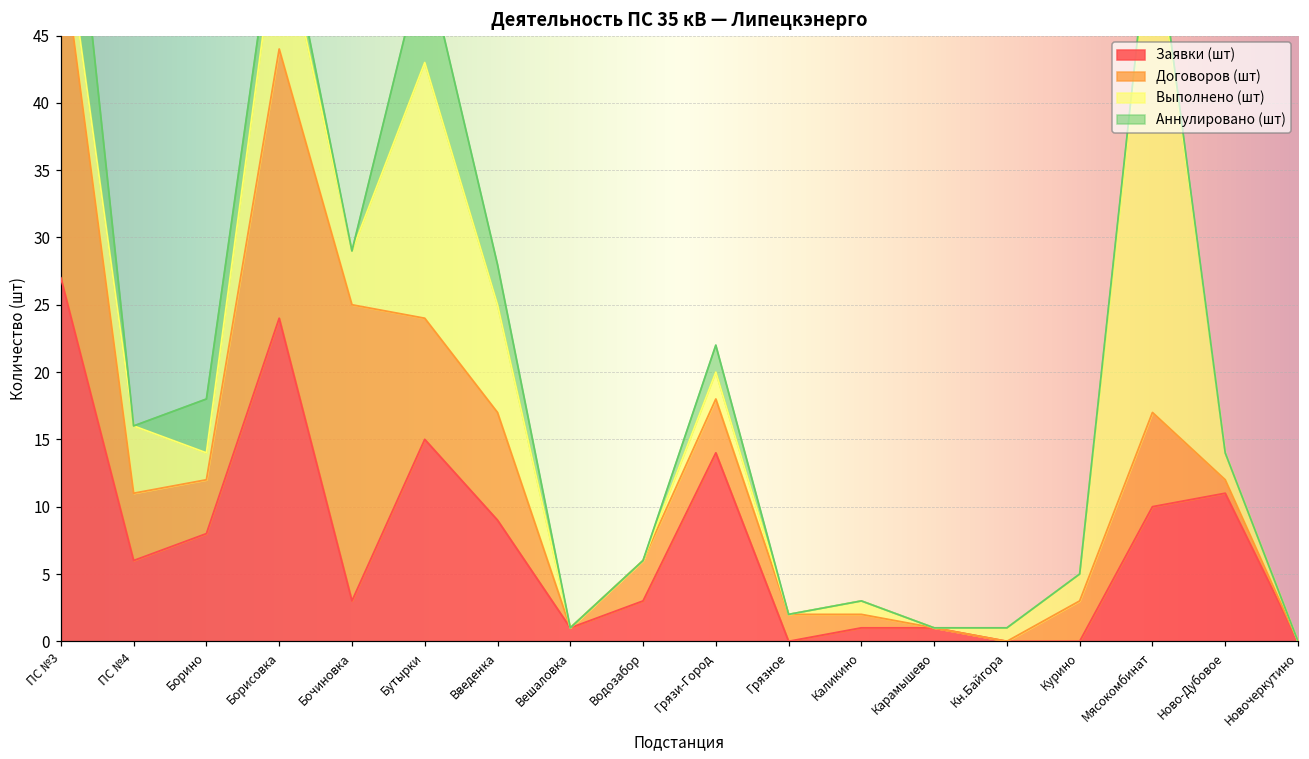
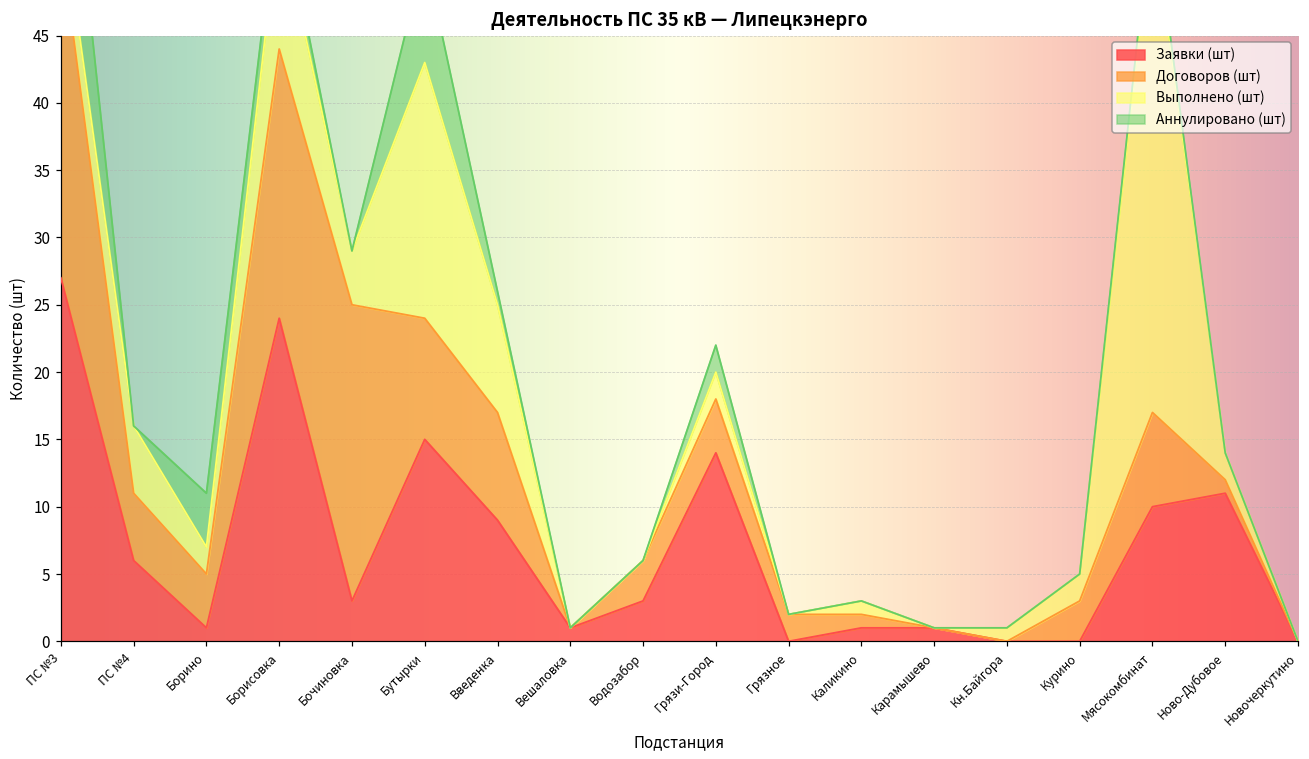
Заявки (шт), Борино: 8 -> 1
Аннулировано (шт), Введенка: 3 -> 1
